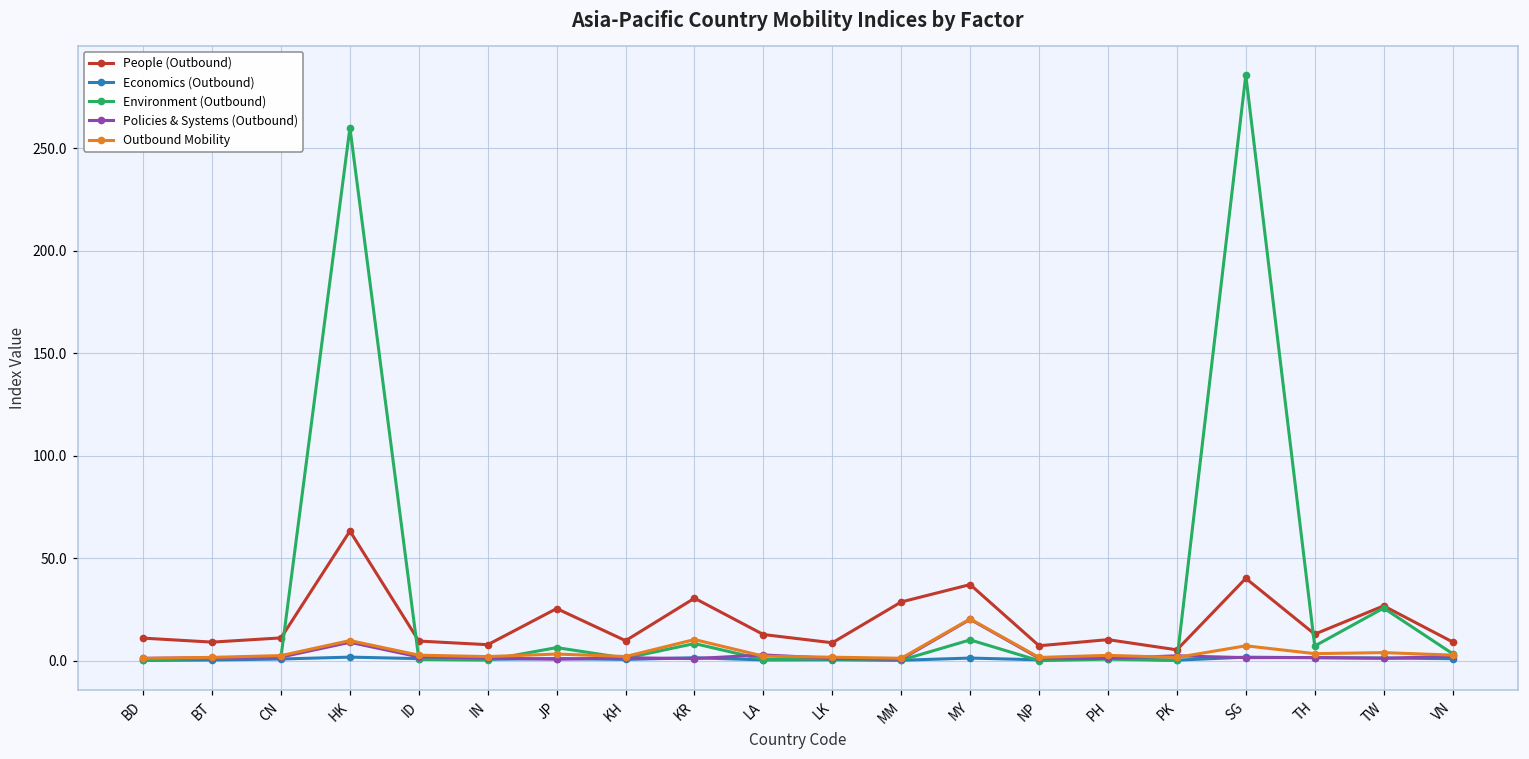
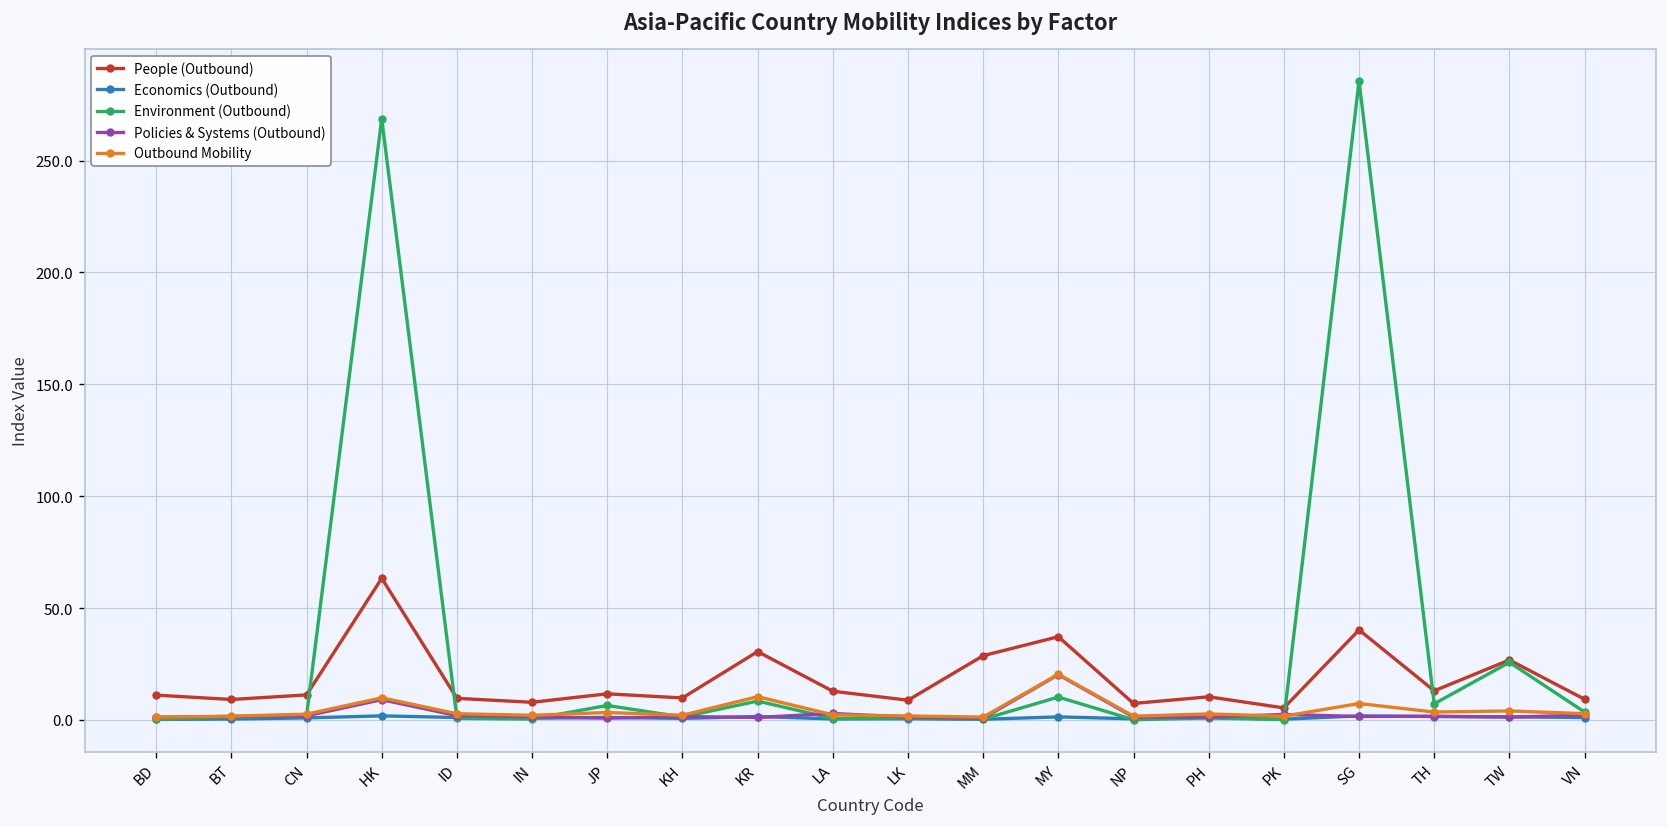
Environment (Outbound), HK: 260 -> 269
People (Outbound), JP: 25 -> 12
